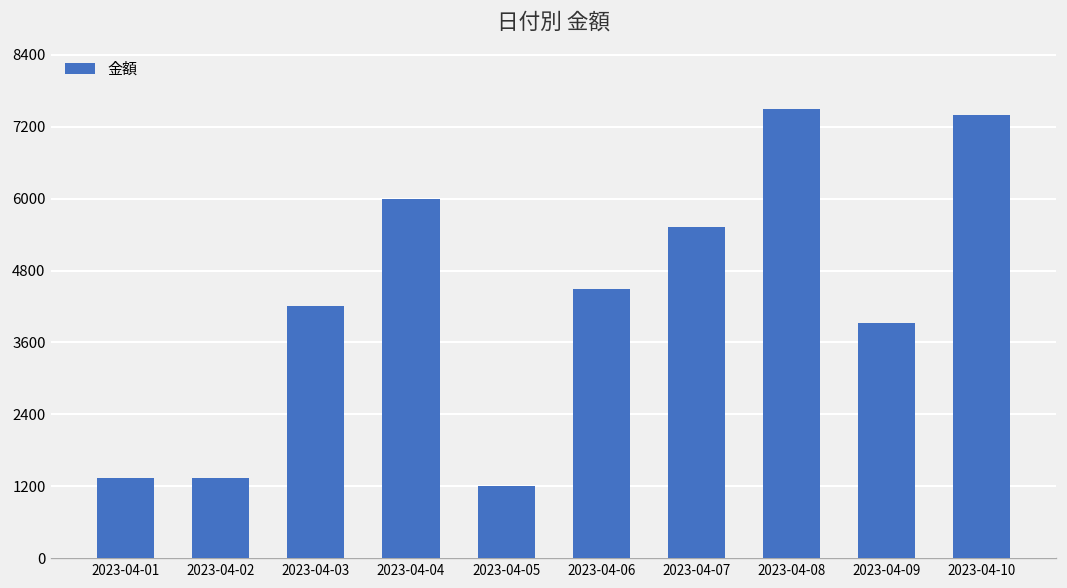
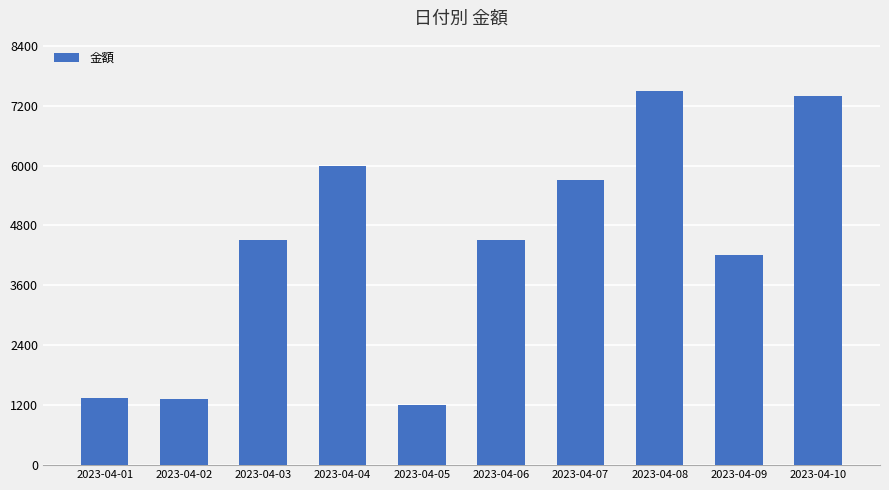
2023-04-03: 4200 -> 4500
2023-04-07: 5500 -> 5700
2023-04-09: 3900 -> 4200
